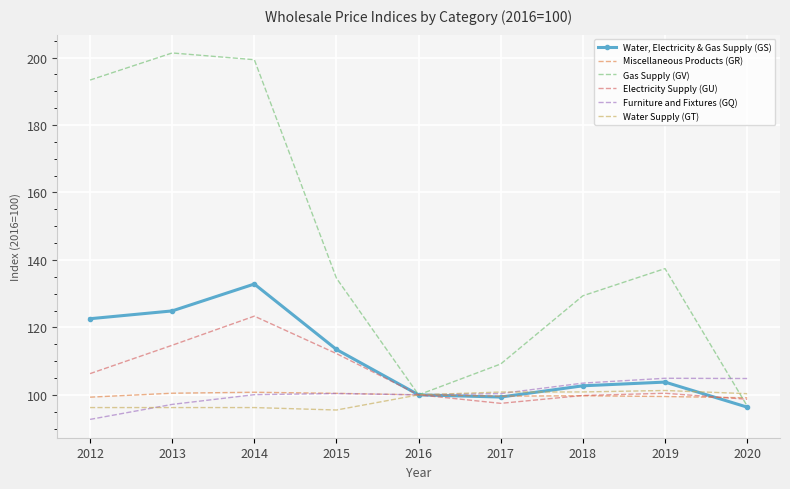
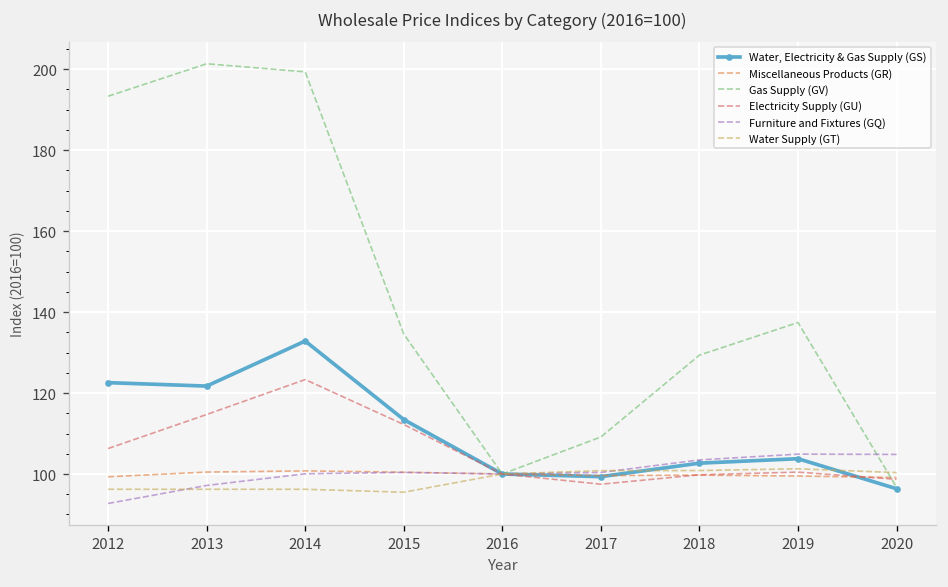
Water, Electricity & Gas Supply (GS), 2013: 125 -> 122
